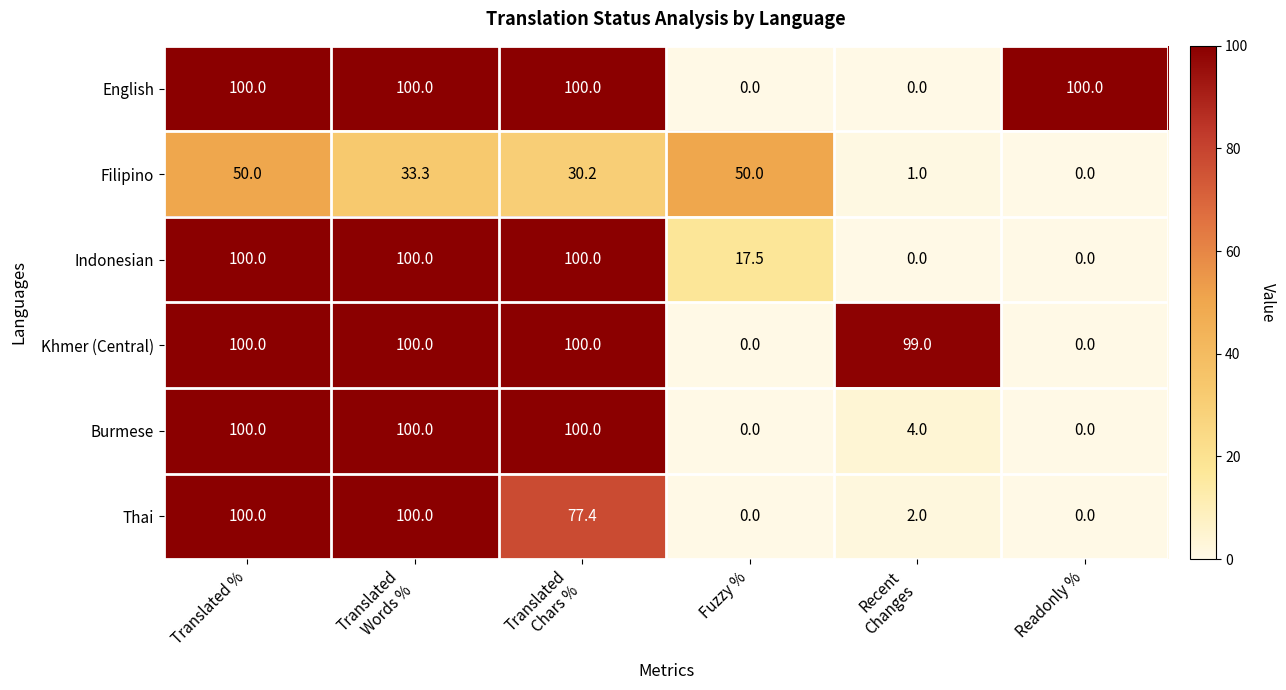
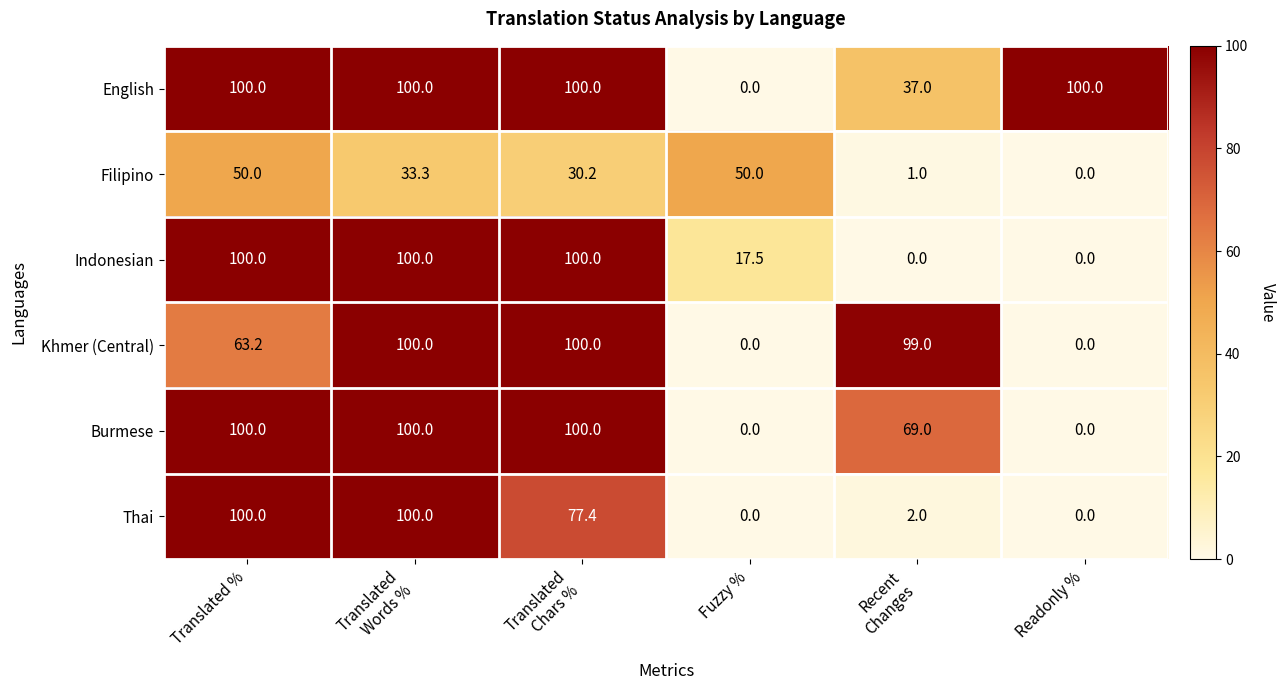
English, Recent Changes: 0.0 -> 37.0
Khmer (Central), Translated %: 100.0 -> 63.2
Burmese, Recent Changes: 4.0 -> 69.0
